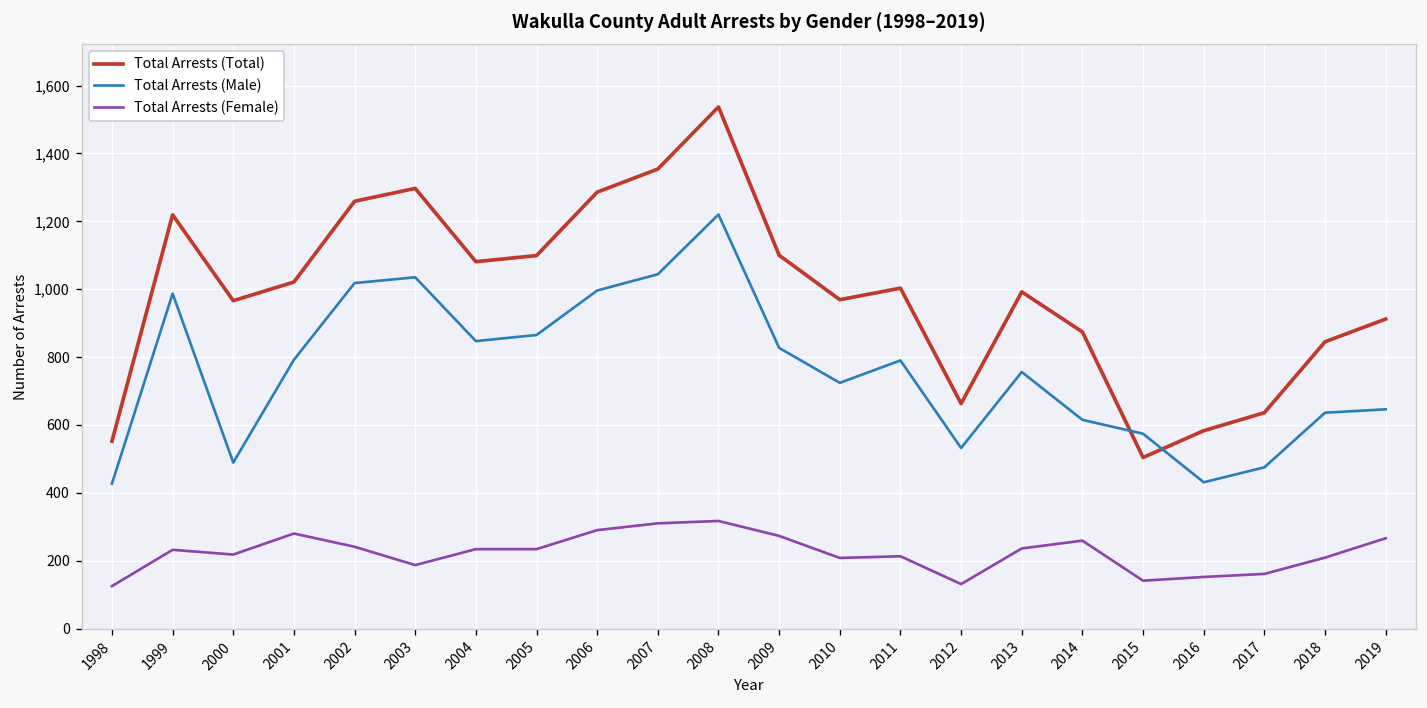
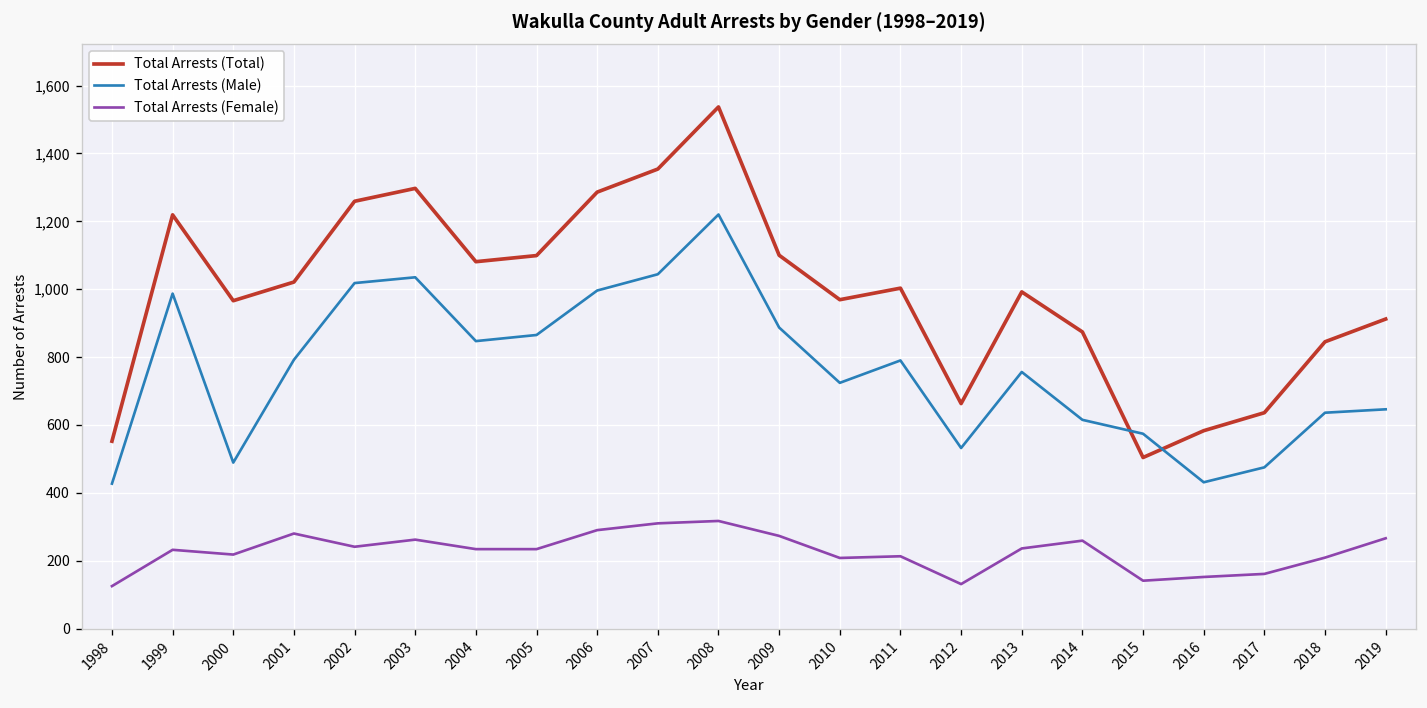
Total Arrests (Female), 2003: 190 -> 260
Total Arrests (Male), 2009: 830 -> 890
